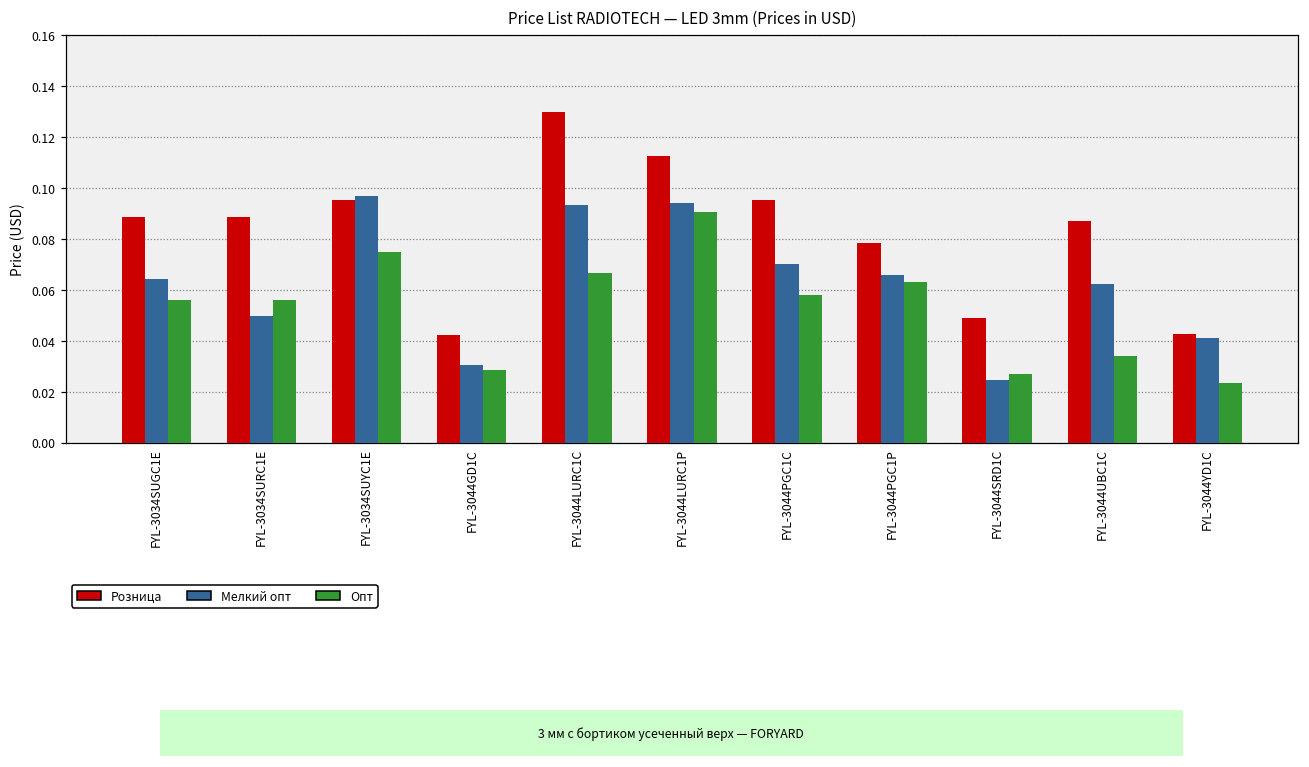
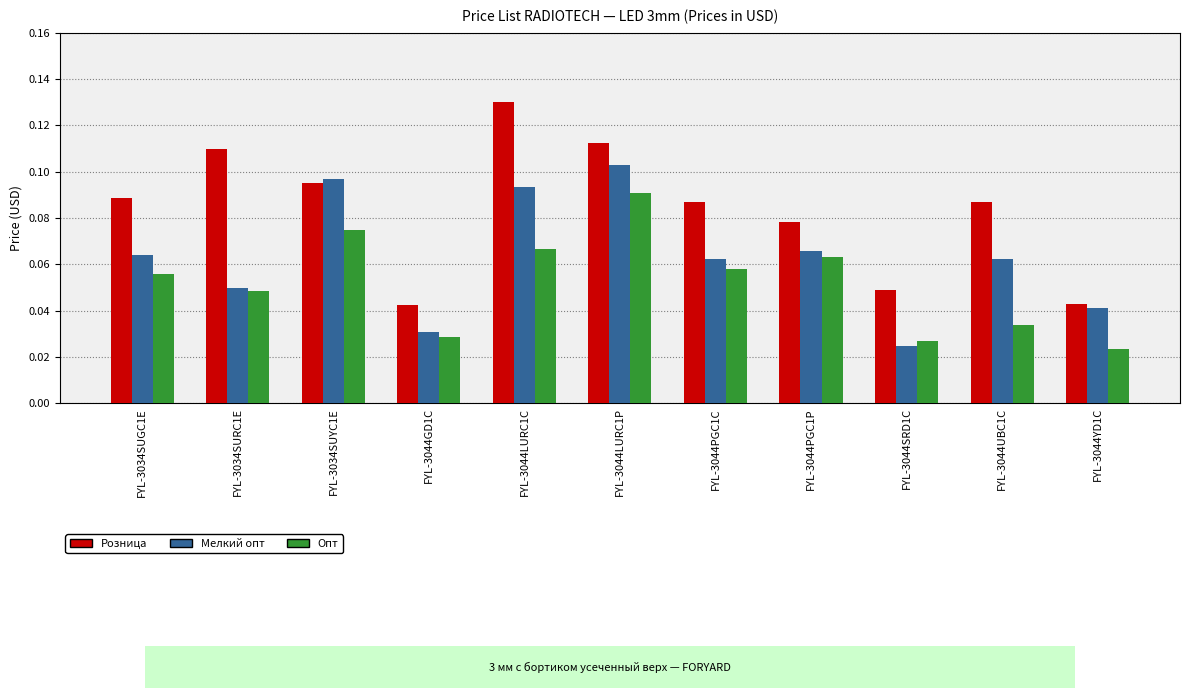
Розница, FYL-3034SURC1E: 0.089 -> 0.110
Опт, FYL-3034SURC1E: 0.056 -> 0.049
Мелкий опт, FYL-3044LURC1P: 0.094 -> 0.103
Розница, FYL-3044PGC1C: 0.095 -> 0.087
Мелкий опт, FYL-3044PGC1C: 0.070 -> 0.062
